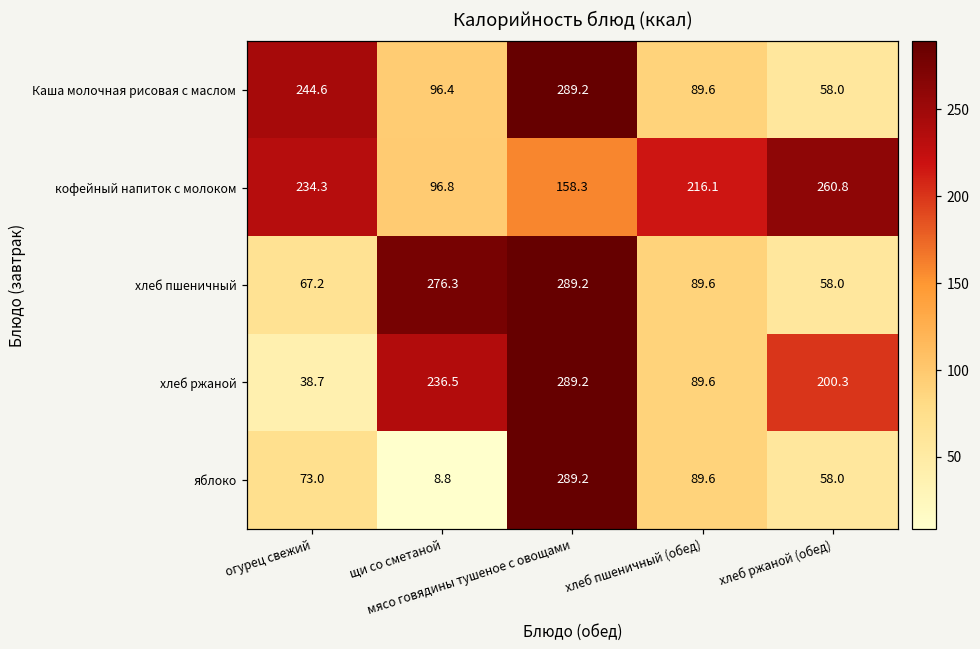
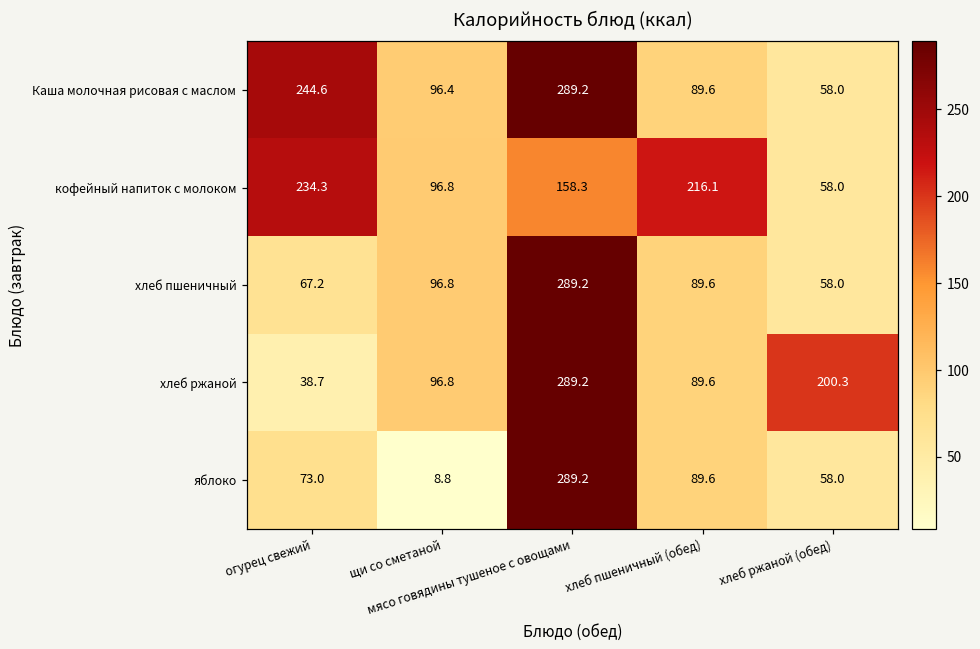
кофейный напиток с молоком, хлеб ржаной (обед): 260.8 -> 58.0
хлеб пшеничный, щи со сметаной: 276.3 -> 96.8
хлеб ржаной, щи со сметаной: 236.5 -> 96.8
